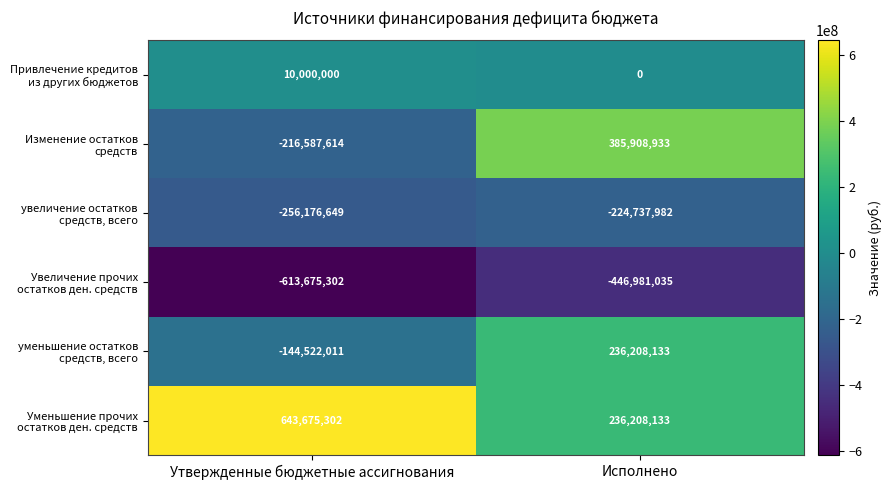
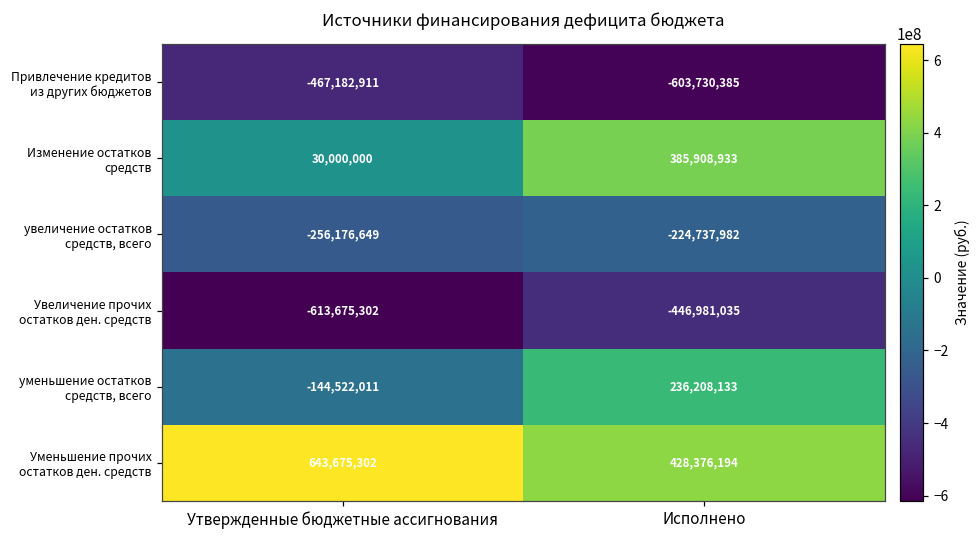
Привлечение кредитов из других бюджетов, Утвержденные бюджетные ассигнования: 10,000,000 -> -467,182,911
Привлечение кредитов из других бюджетов, Исполнено: 0 -> -603,730,385
Изменение остатков средств, Утвержденные бюджетные ассигнования: -216,587,614 -> 30,000,000
Уменьшение прочих остатков ден. средств, Исполнено: 236,208,133 -> 428,376,194
